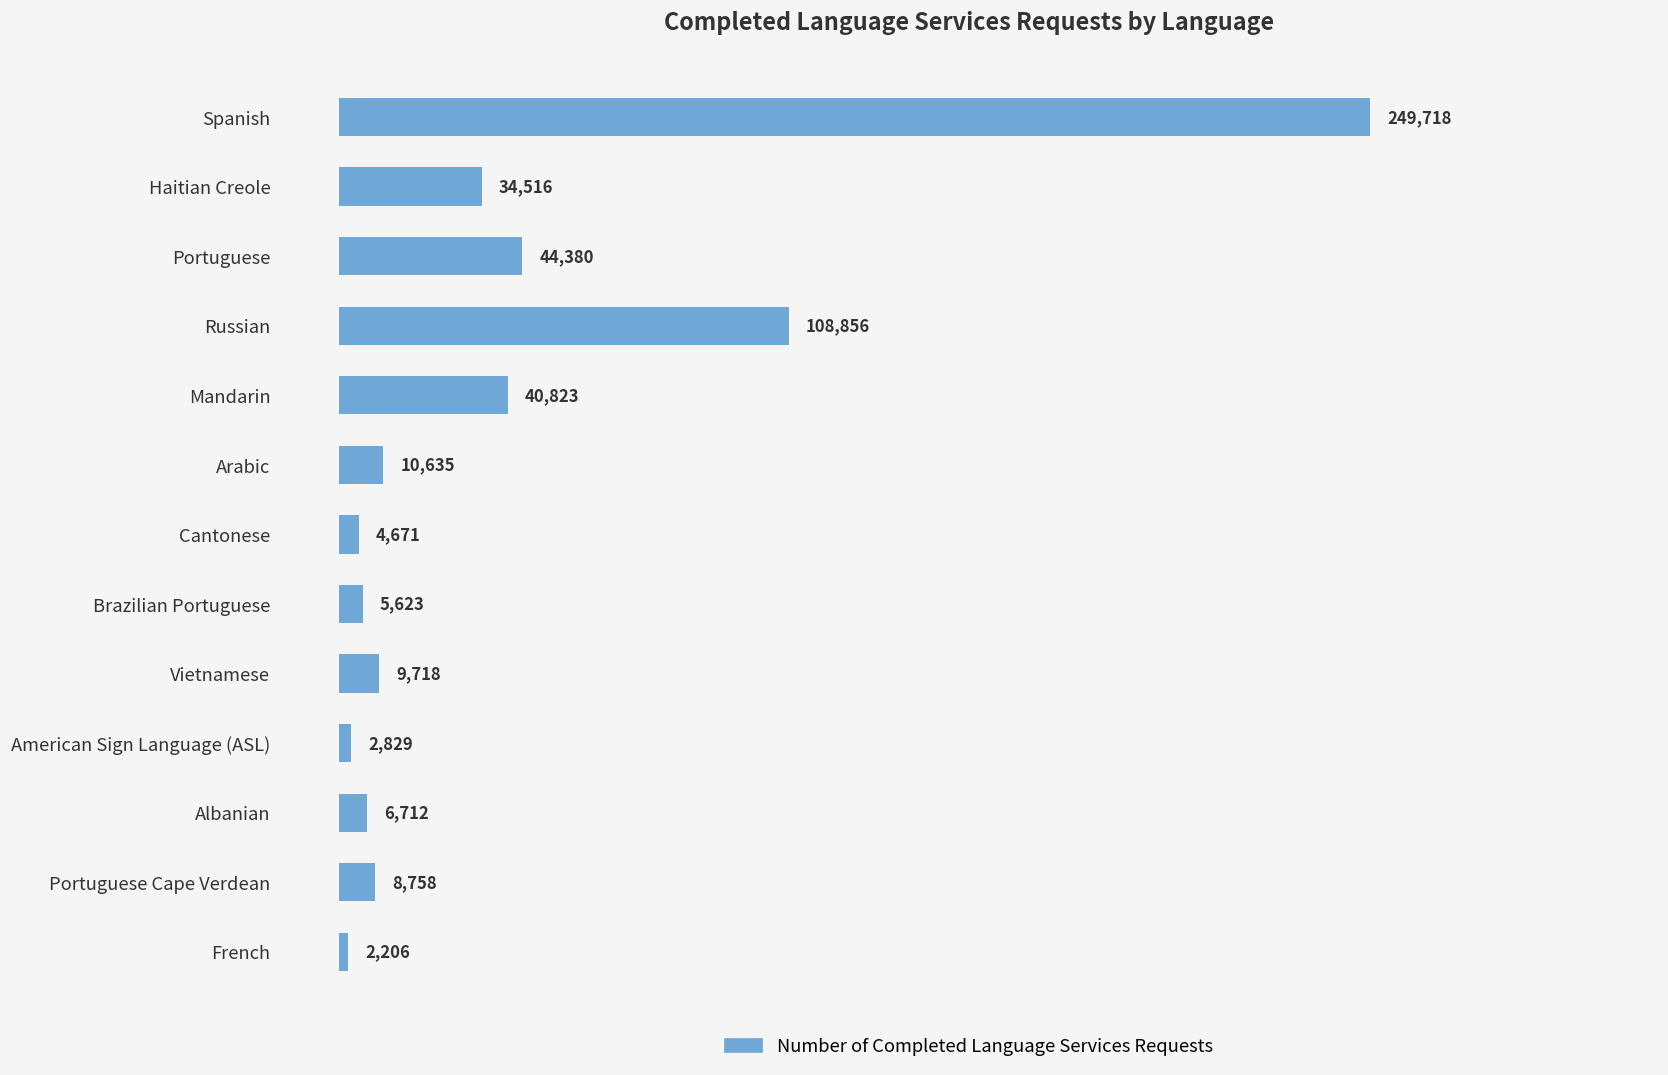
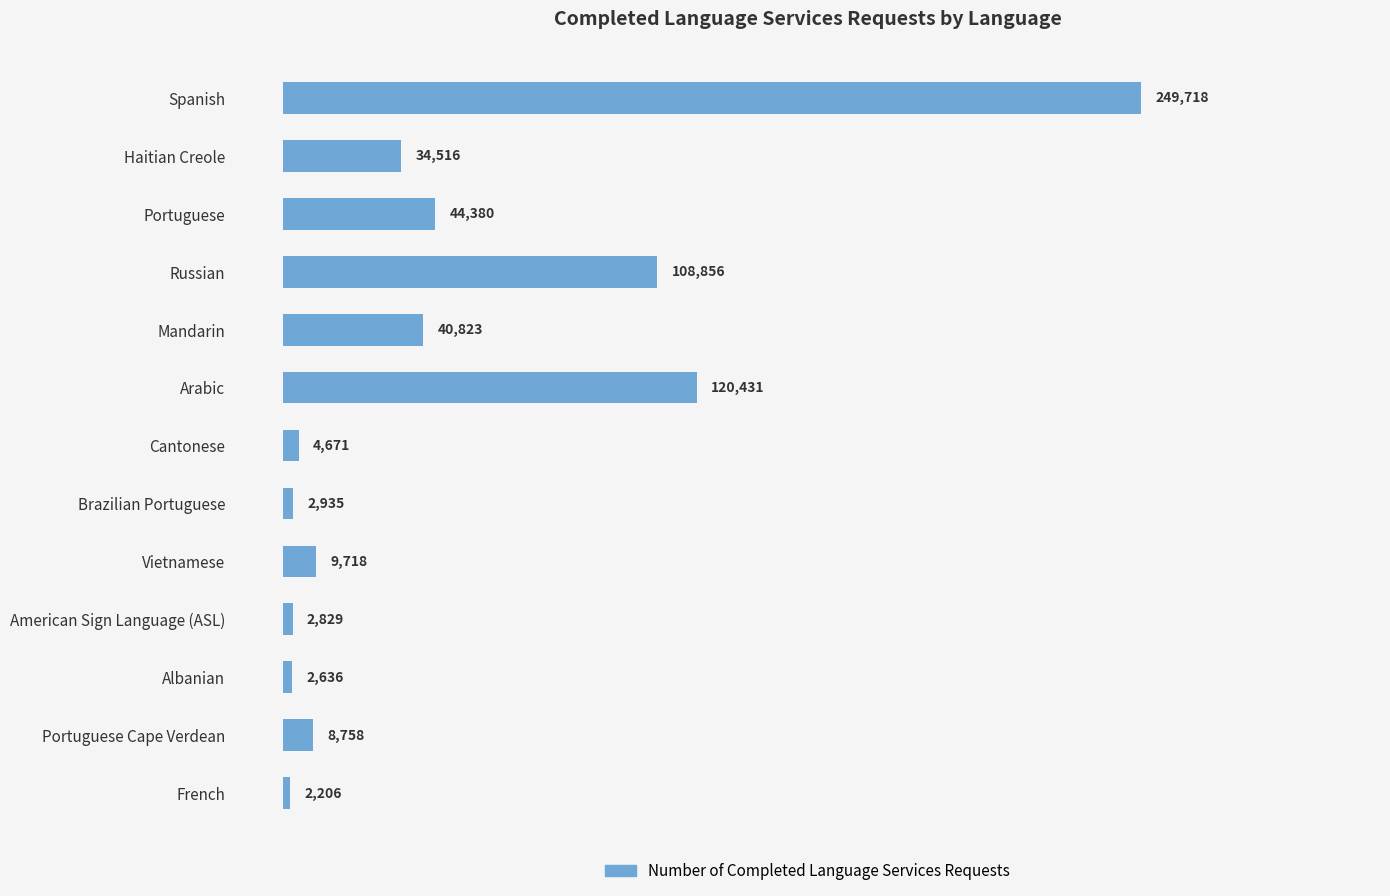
Arabic: 10,635 -> 120,431
Brazilian Portuguese: 5,623 -> 2,935
Albanian: 6,712 -> 2,636
